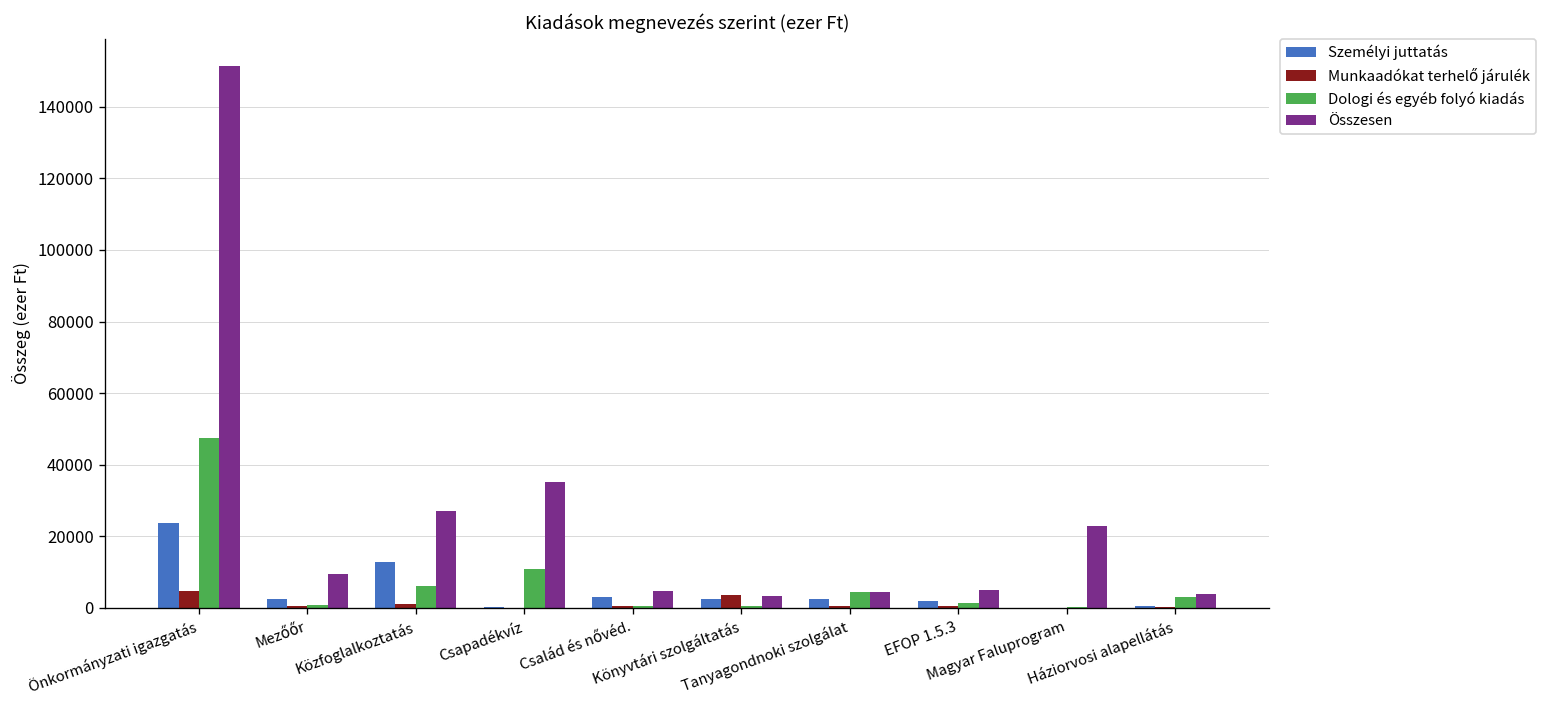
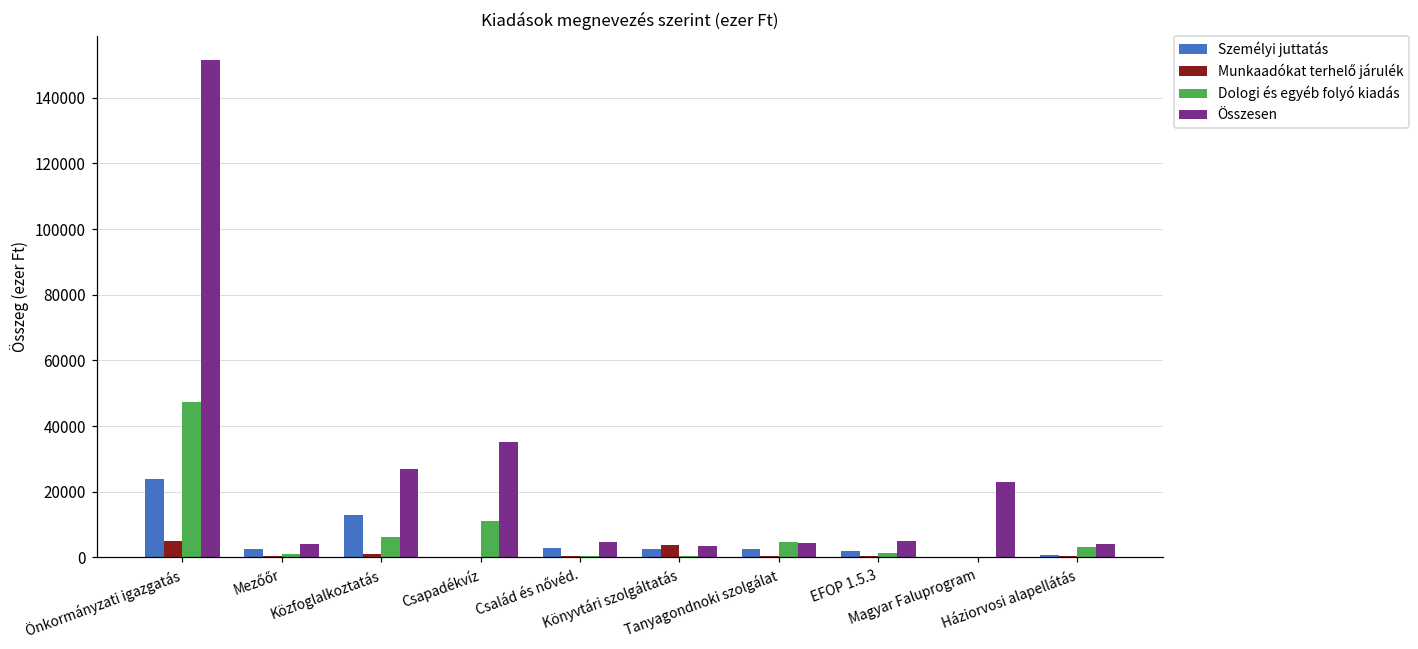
Összesen, Mezőőr: 9000 -> 4000
